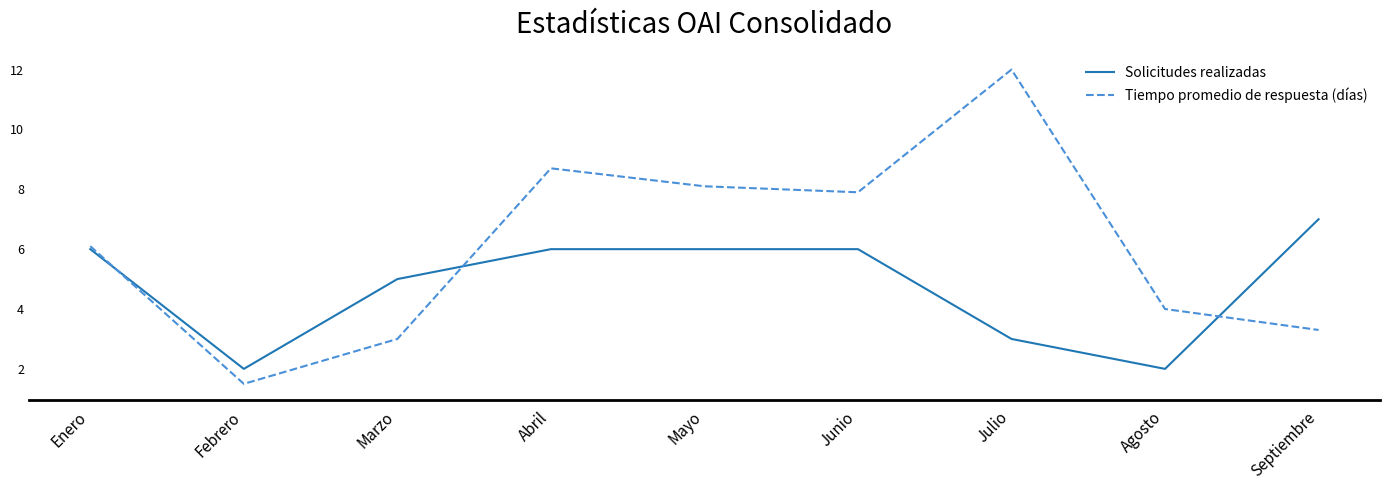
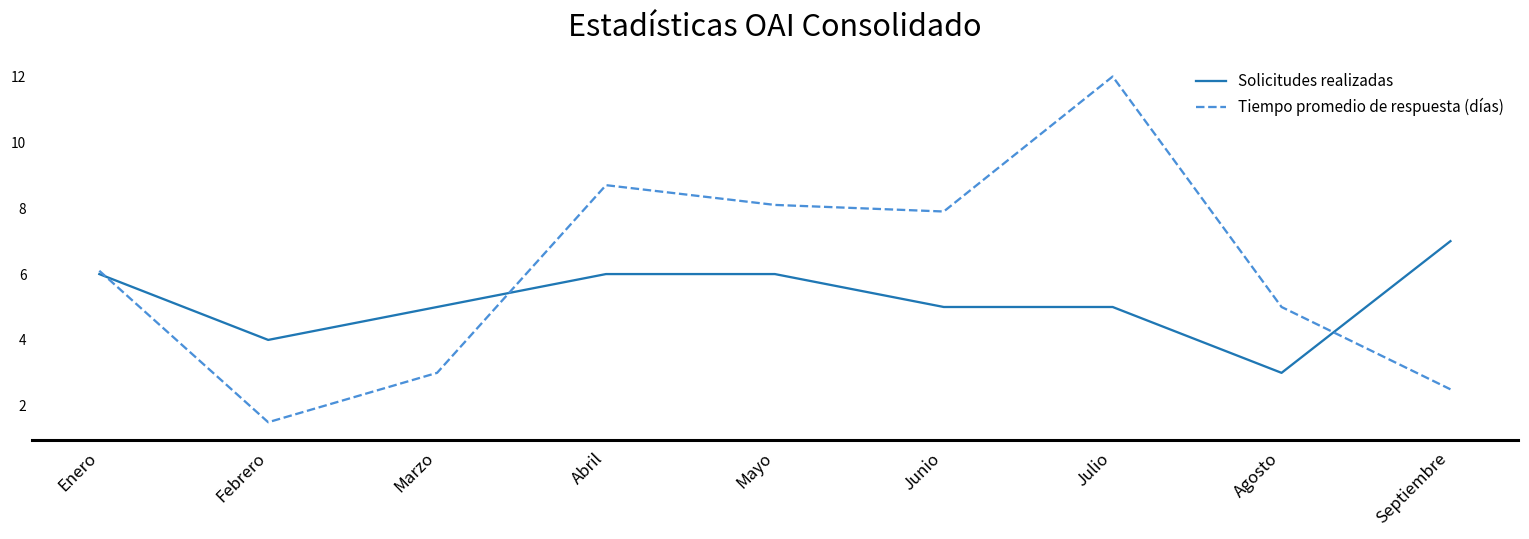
Solicitudes realizadas, Febrero: 2 -> 4
Solicitudes realizadas, Junio: 6 -> 5
Solicitudes realizadas, Julio: 3 -> 5
Solicitudes realizadas, Agosto: 2 -> 3
Tiempo promedio de respuesta (días), Agosto: 4 -> 5
Tiempo promedio de respuesta (días), Septiembre: 3.3 -> 2.5
